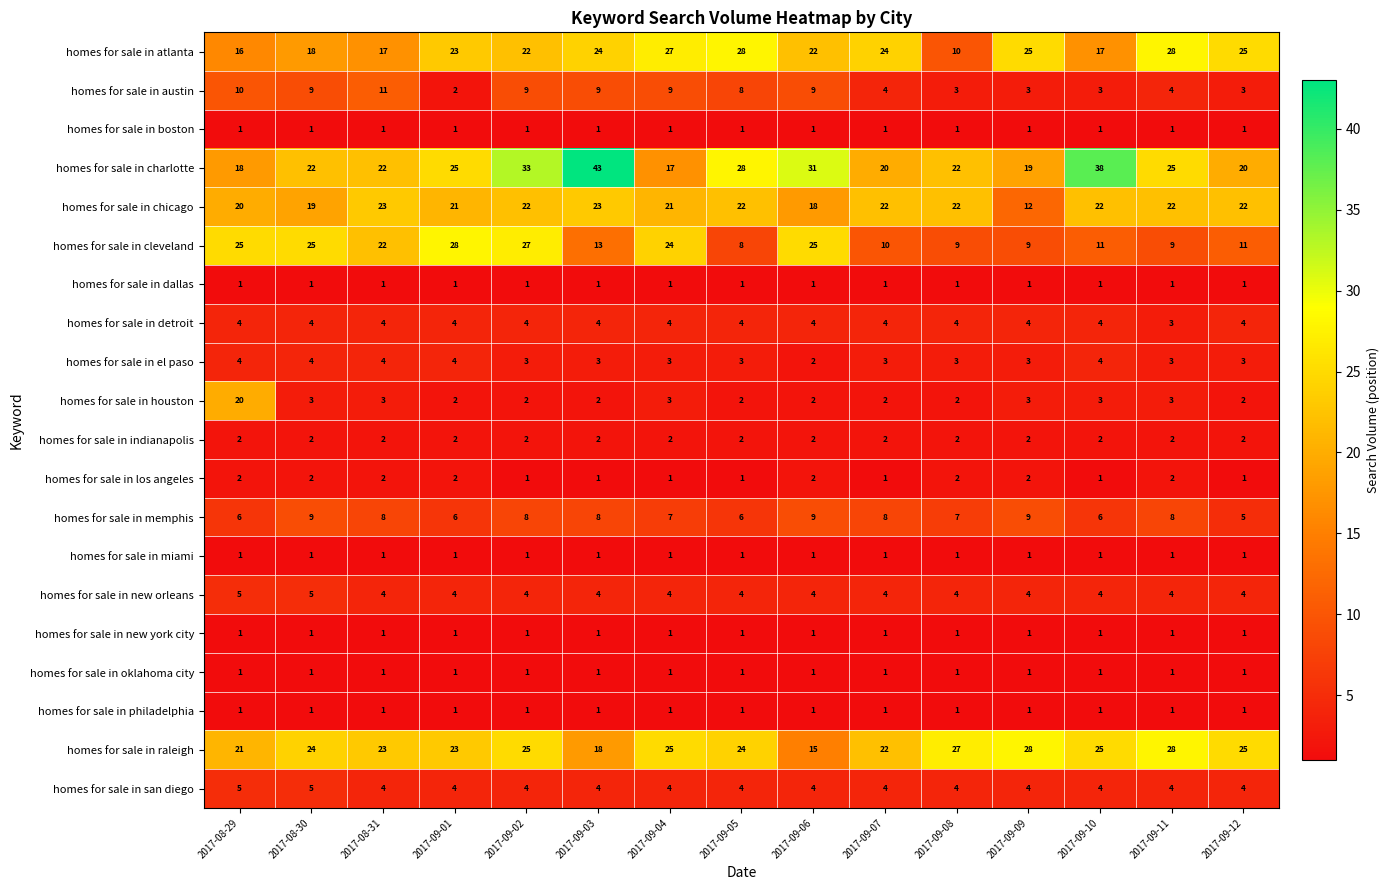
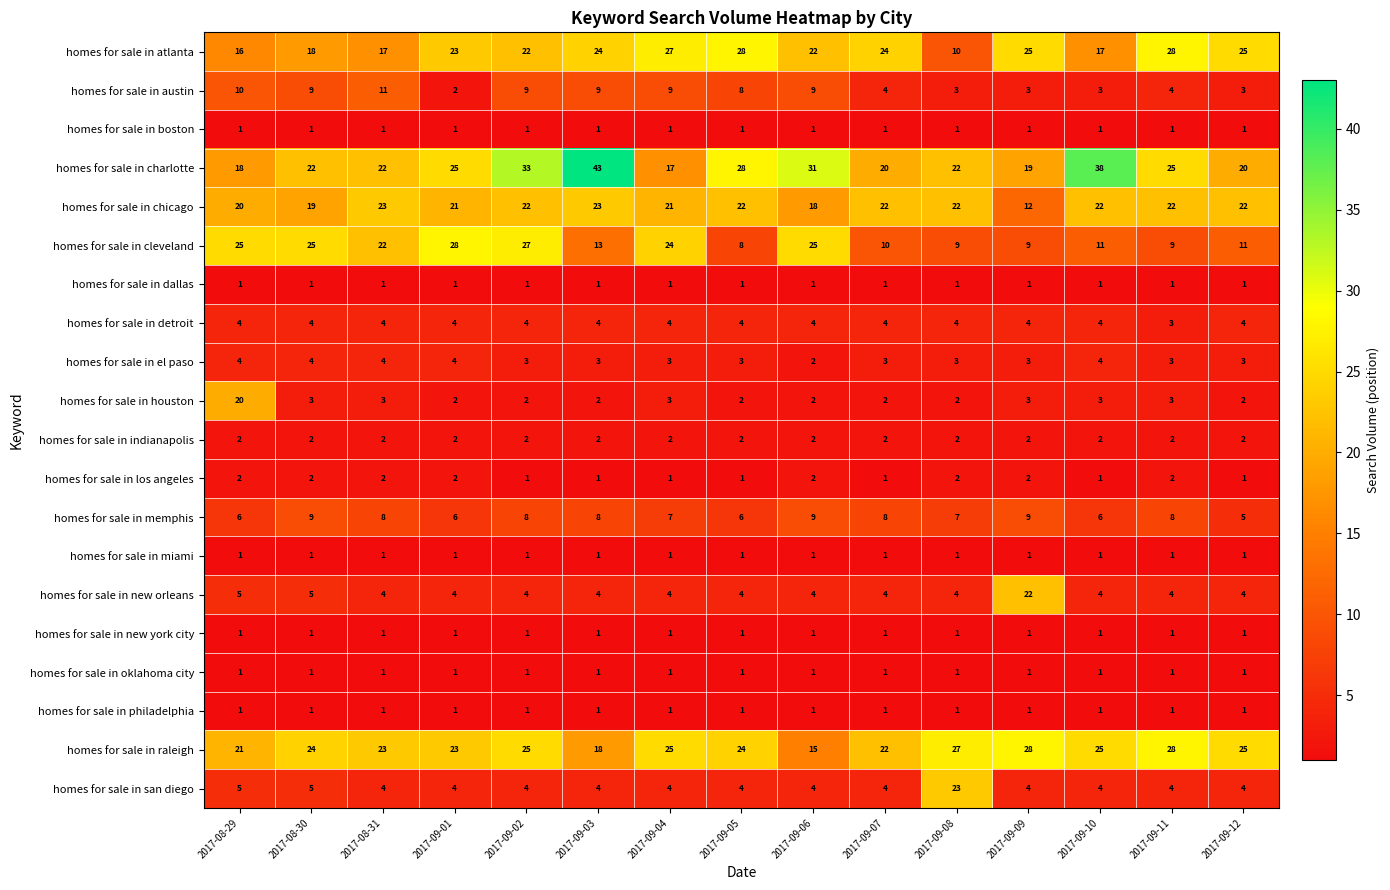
homes for sale in new orleans, 2017-09-09: 4 -> 22
homes for sale in san diego, 2017-09-08: 4 -> 23
